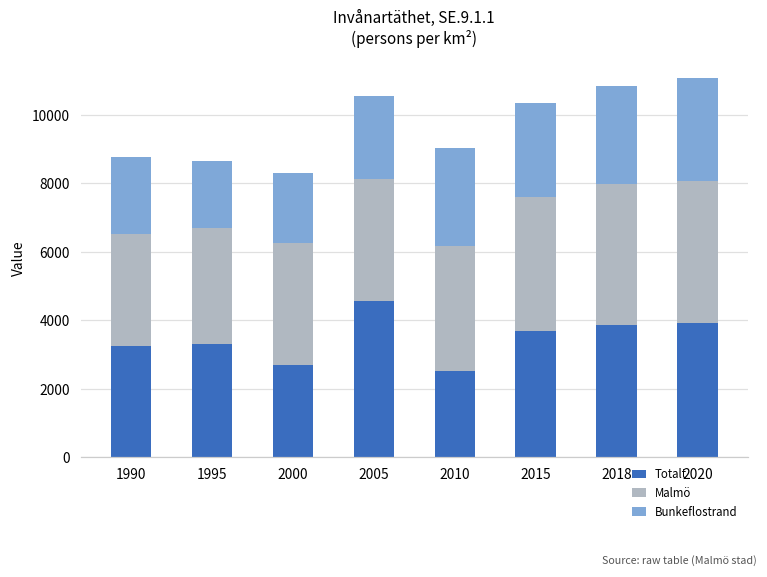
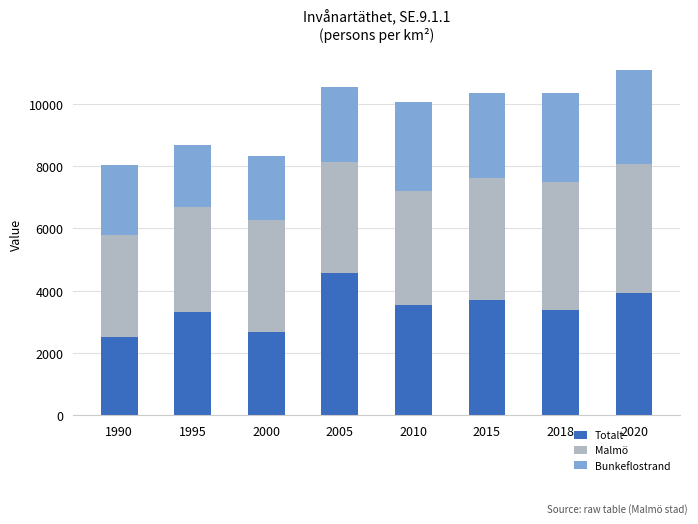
Totalt, 1990: 3200 -> 2500
Totalt, 2010: 2500 -> 3500
Totalt, 2018: 3900 -> 3400
